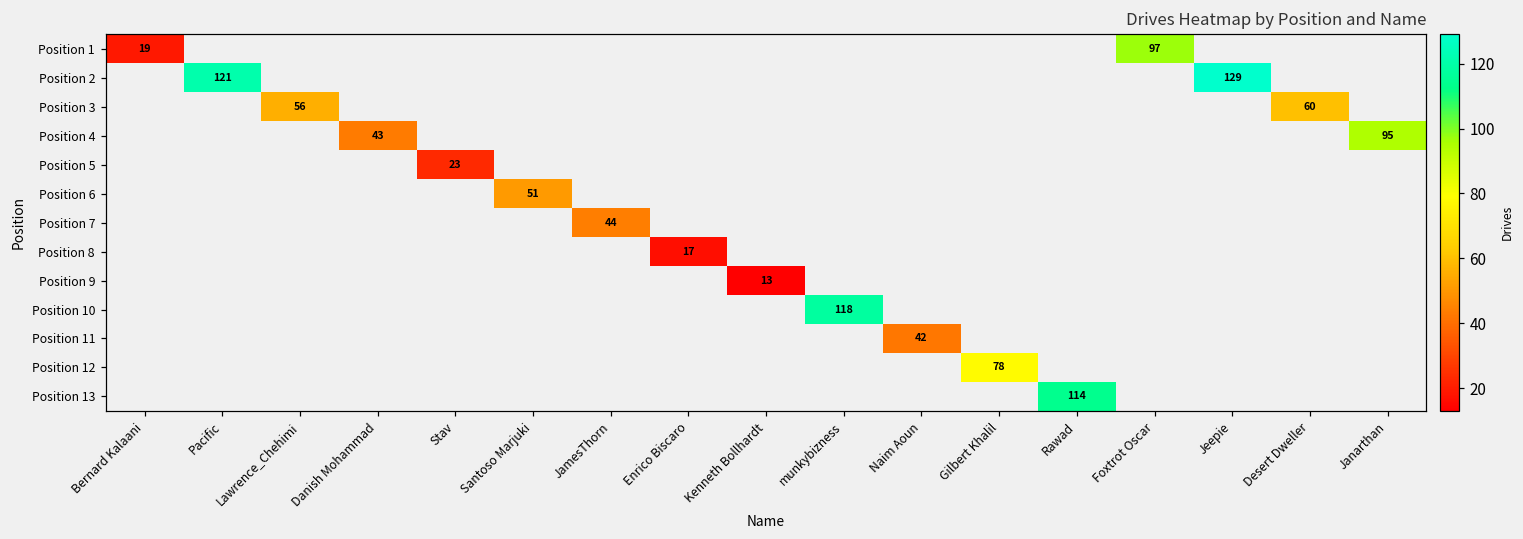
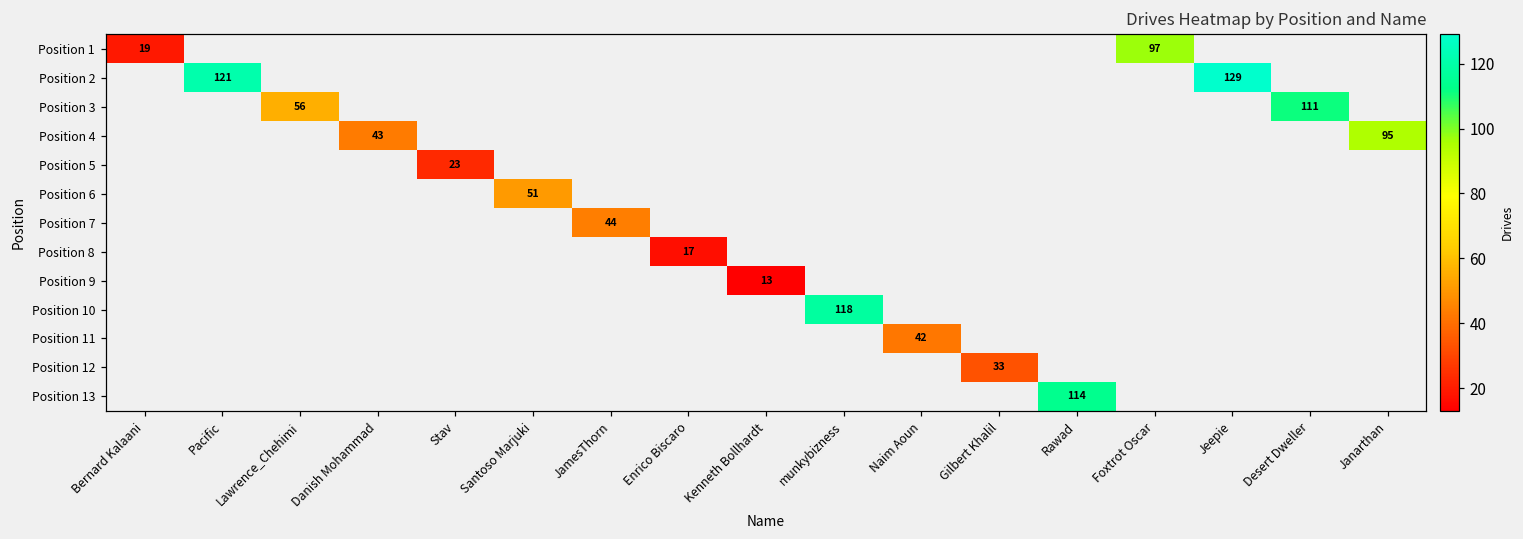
Position 3, Desert Dweller: 60 -> 111
Position 12, Gilbert Khalil: 78 -> 33
